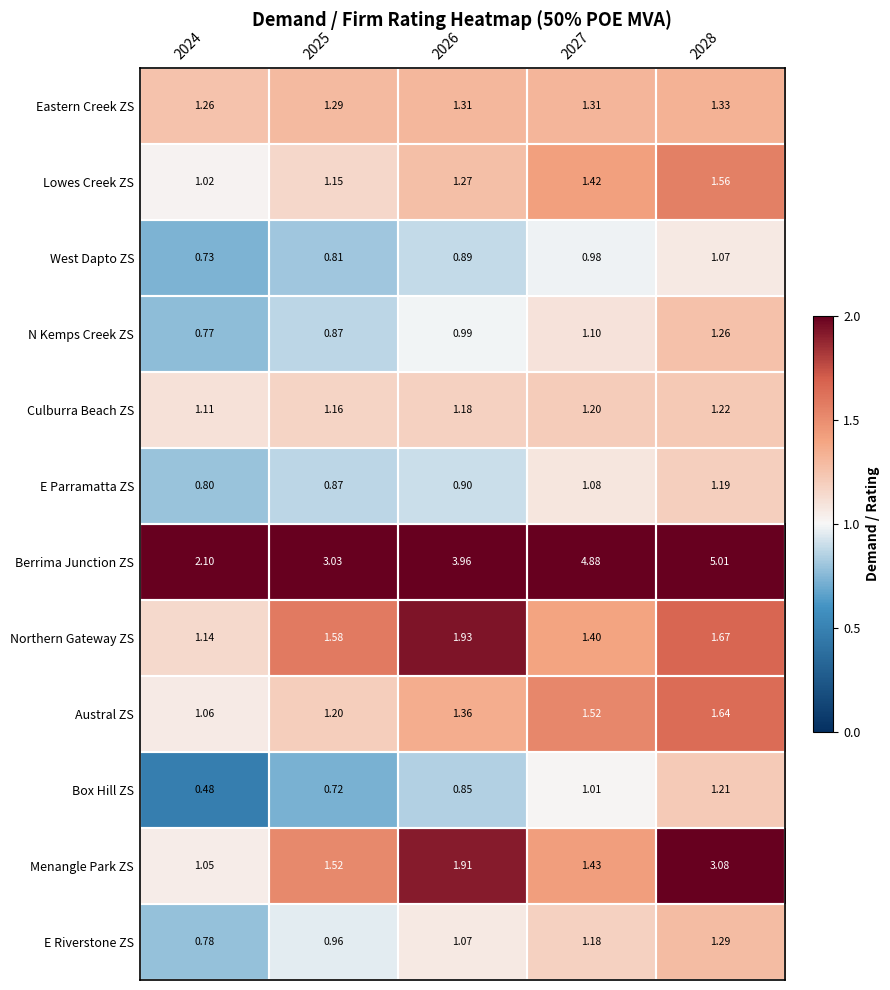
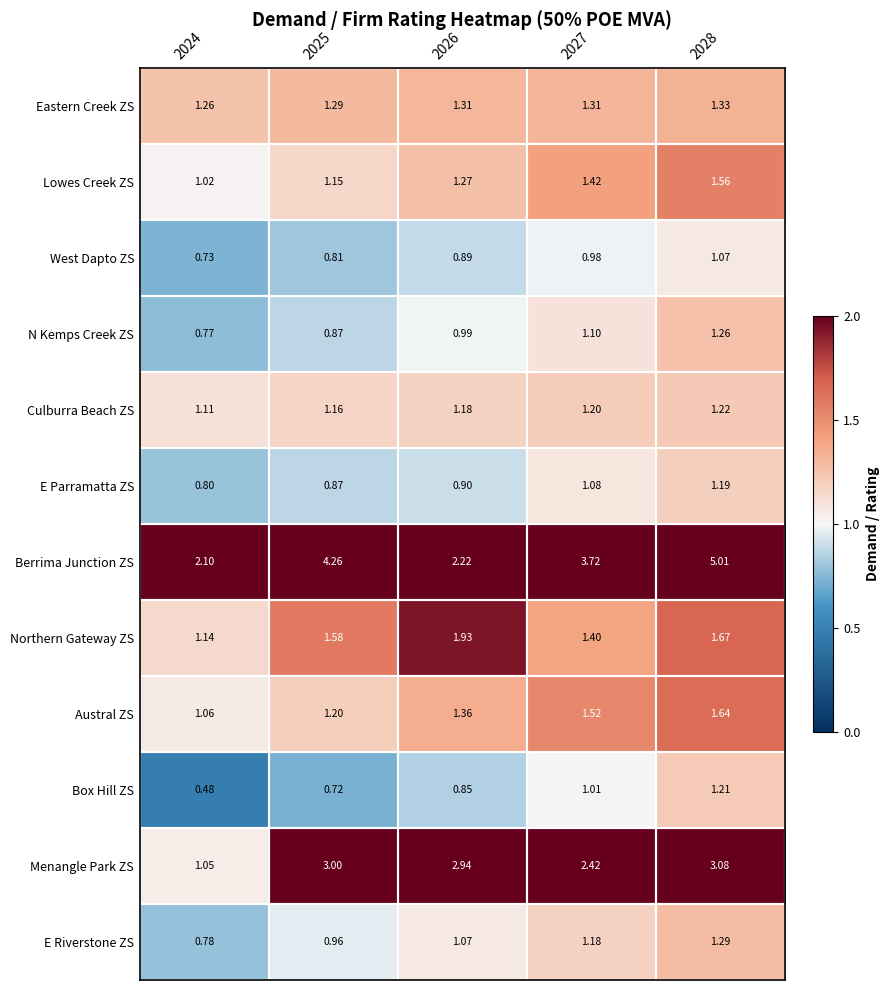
Berrima Junction ZS, 2025: 3.03 -> 4.26
Berrima Junction ZS, 2026: 3.96 -> 2.22
Berrima Junction ZS, 2027: 4.88 -> 3.72
Menangle Park ZS, 2025: 1.52 -> 3.00
Menangle Park ZS, 2026: 1.91 -> 2.94
Menangle Park ZS, 2027: 1.43 -> 2.42
